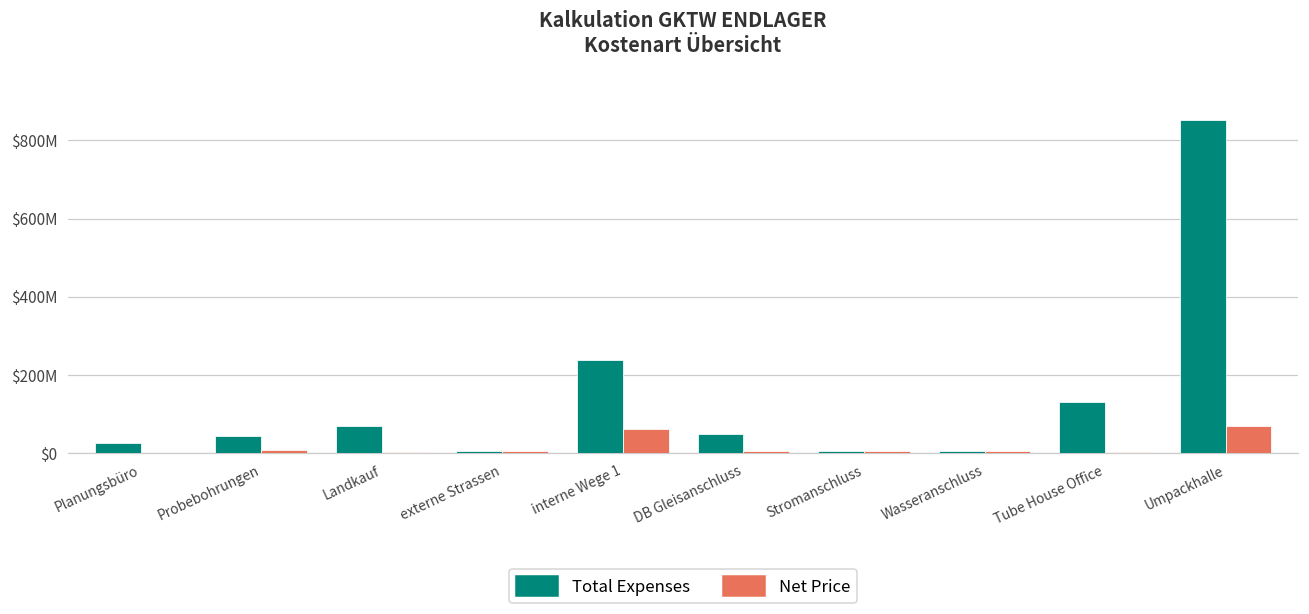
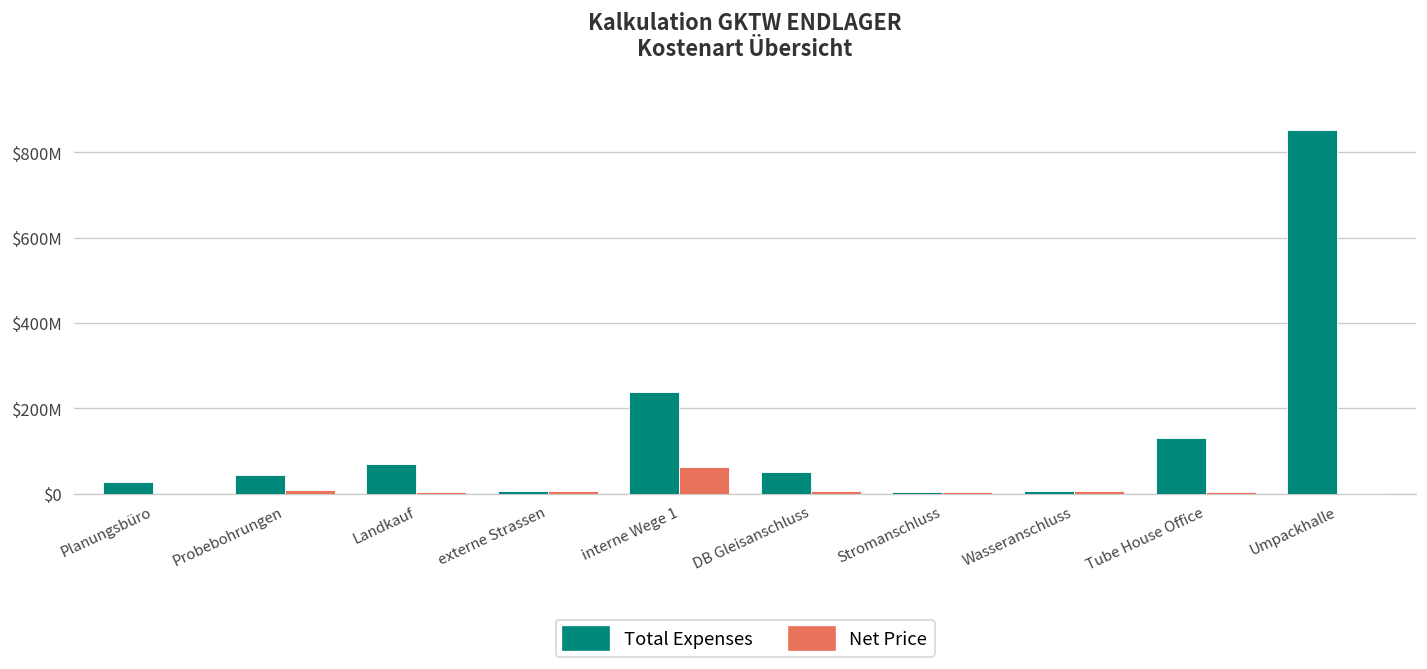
Net Price, Umpackhalle: $70000000 -> $0
